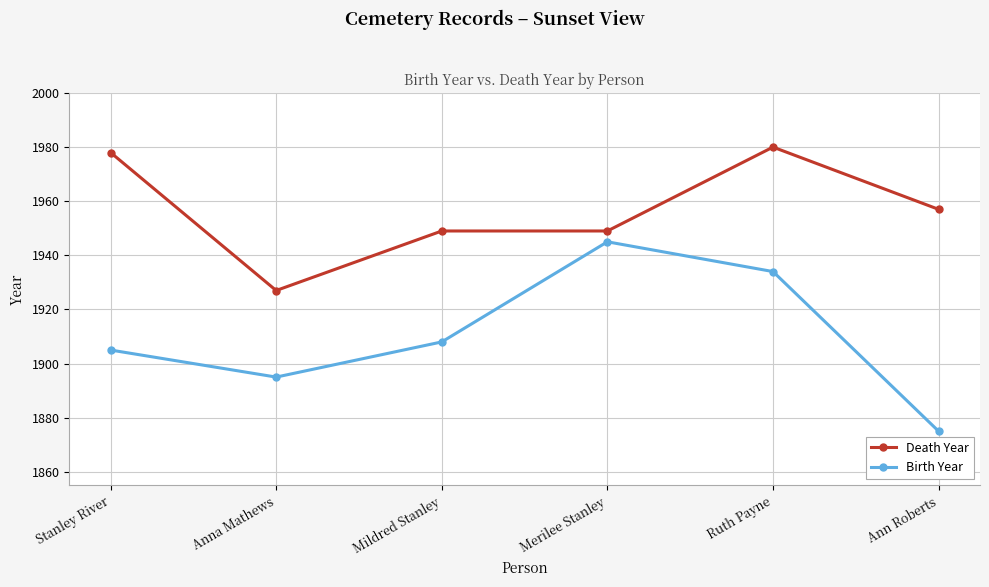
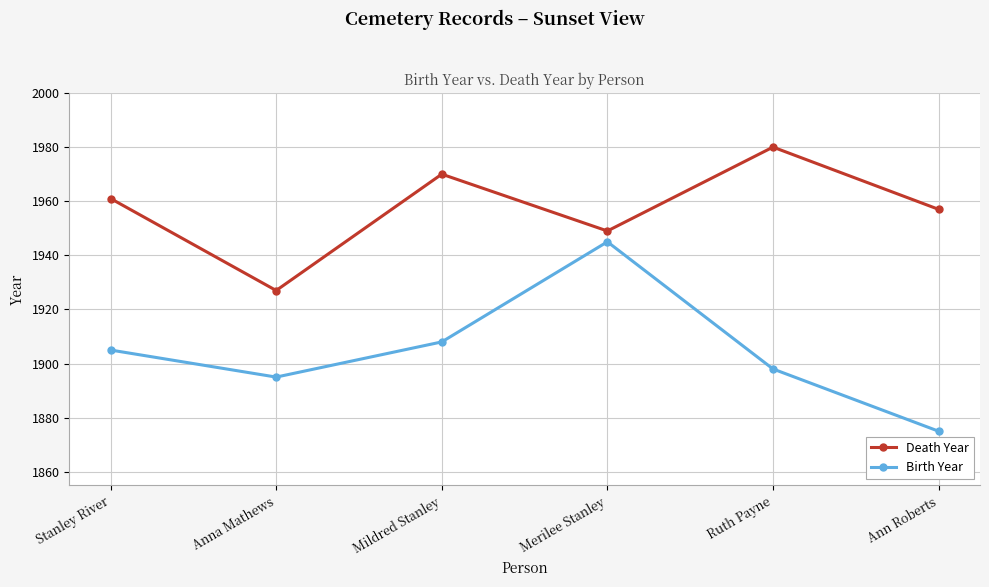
Death Year, Stanley River: 1978 -> 1961
Death Year, Mildred Stanley: 1949 -> 1970
Birth Year, Ruth Payne: 1934 -> 1898
